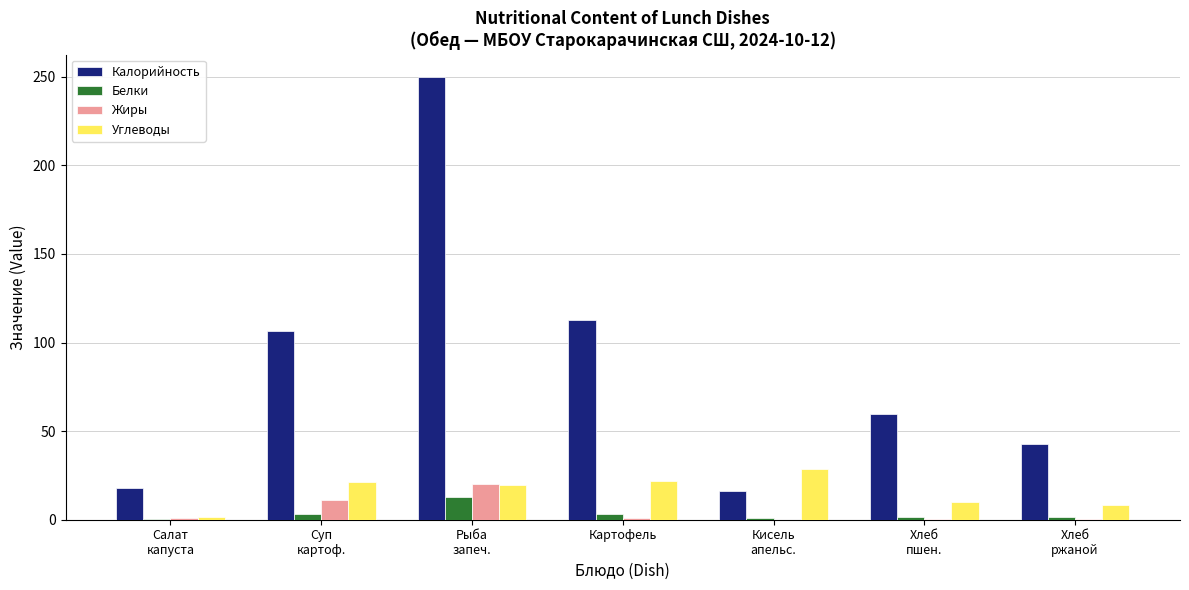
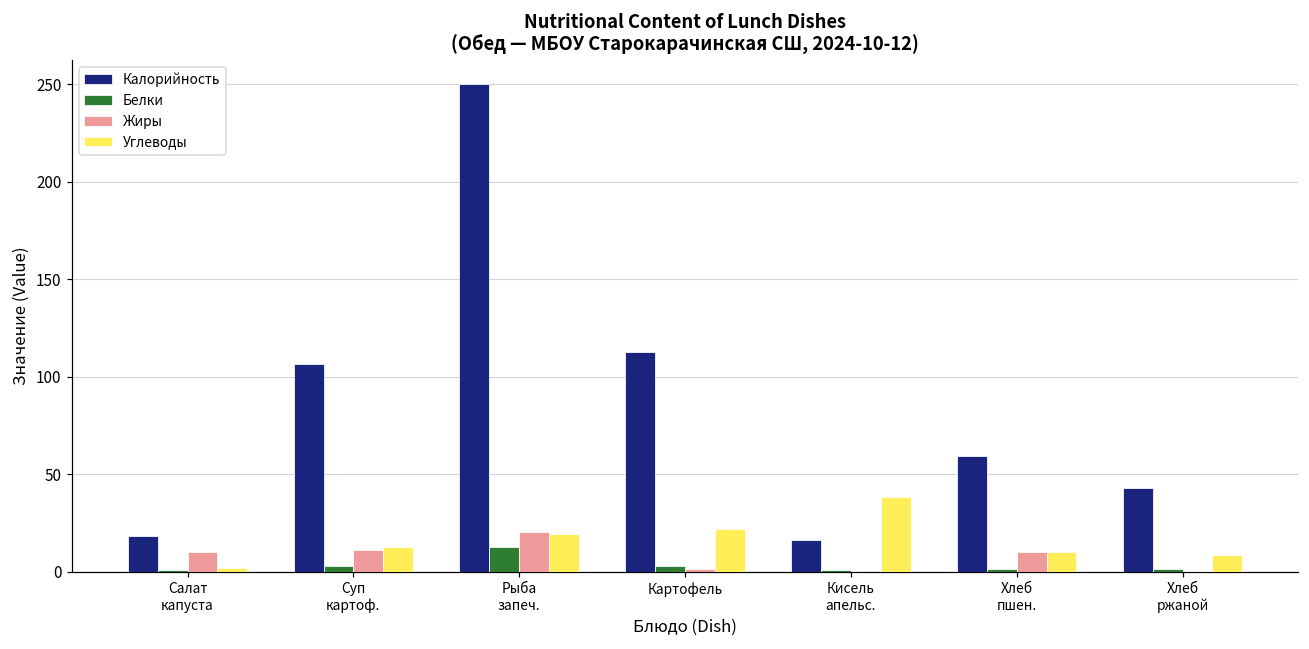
Жиры, Салат капуста: 1 -> 10
Углеводы, Суп картоф.: 21 -> 13
Углеводы, Кисель апельс.: 29 -> 38
Жиры, Хлеб пшен.: 1 -> 10
